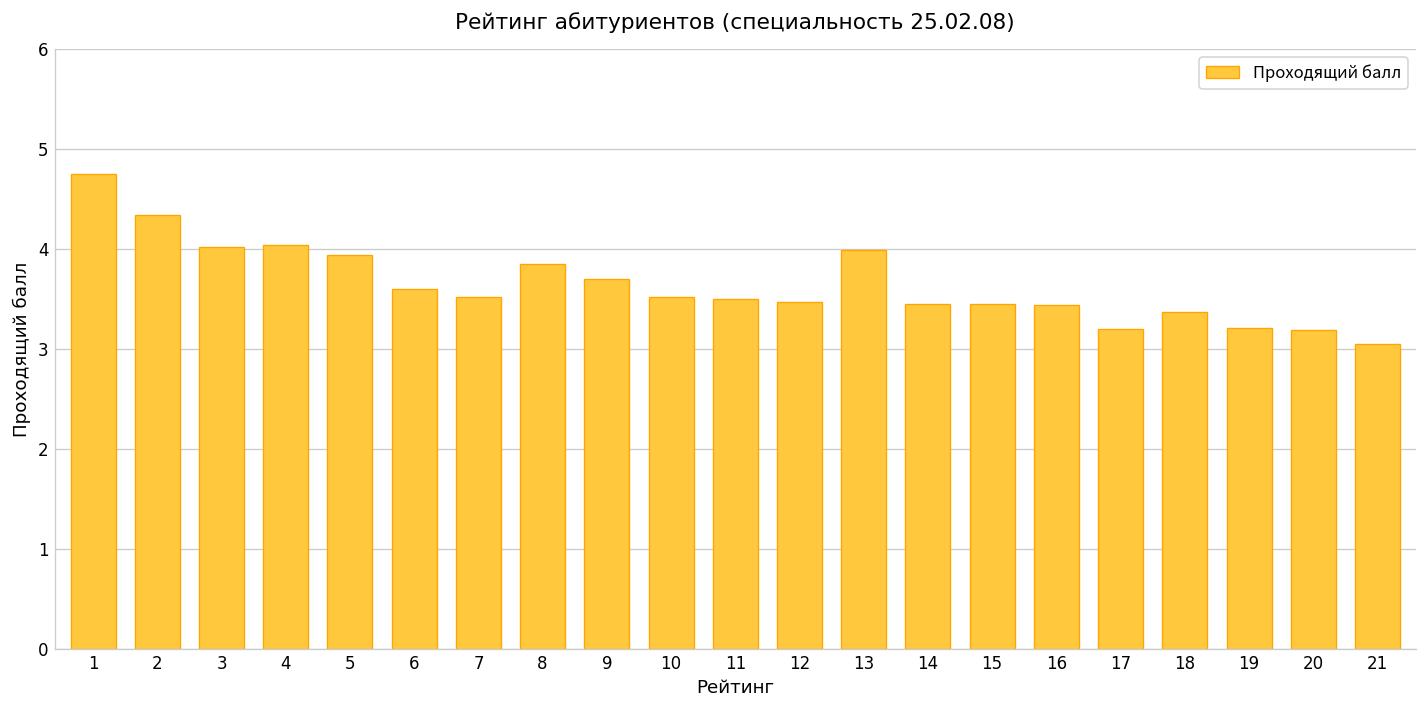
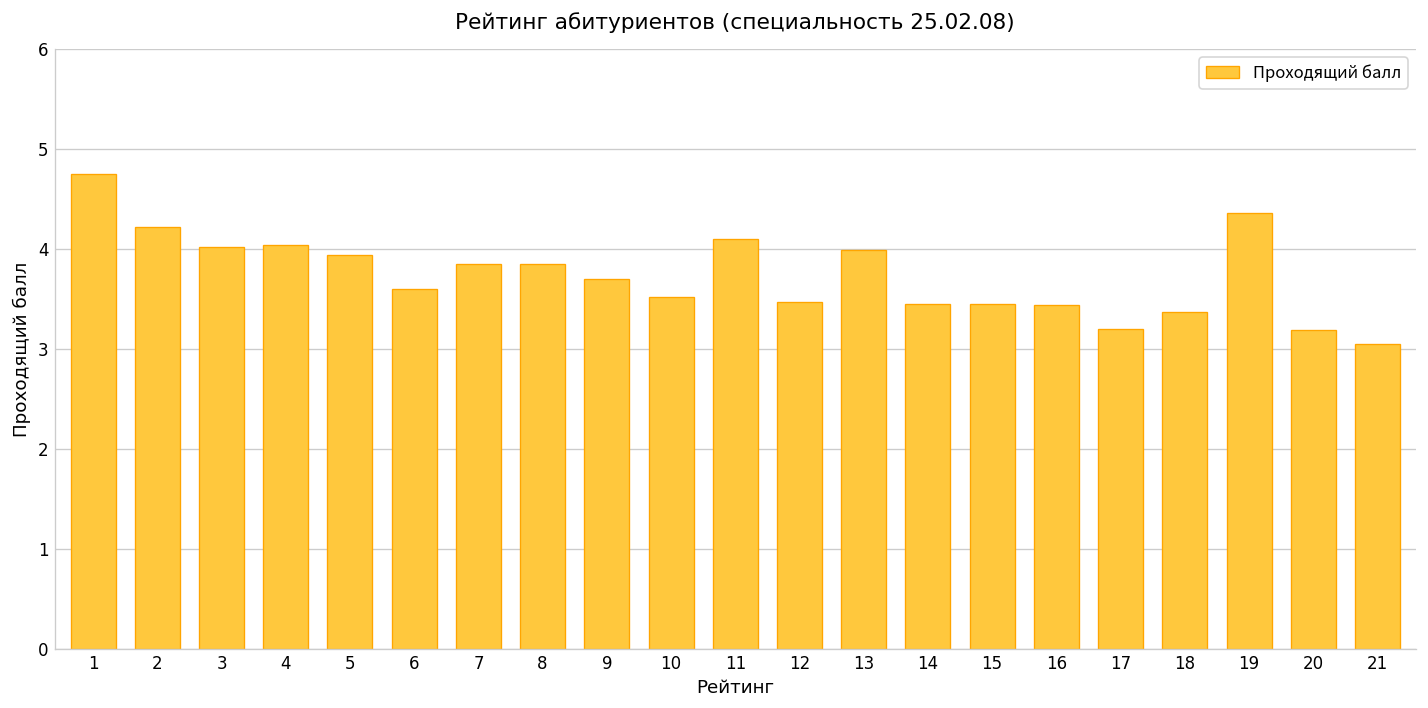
2: 4.3 -> 4.2
7: 3.5 -> 3.9
11: 3.5 -> 4.1
19: 3.2 -> 4.4
